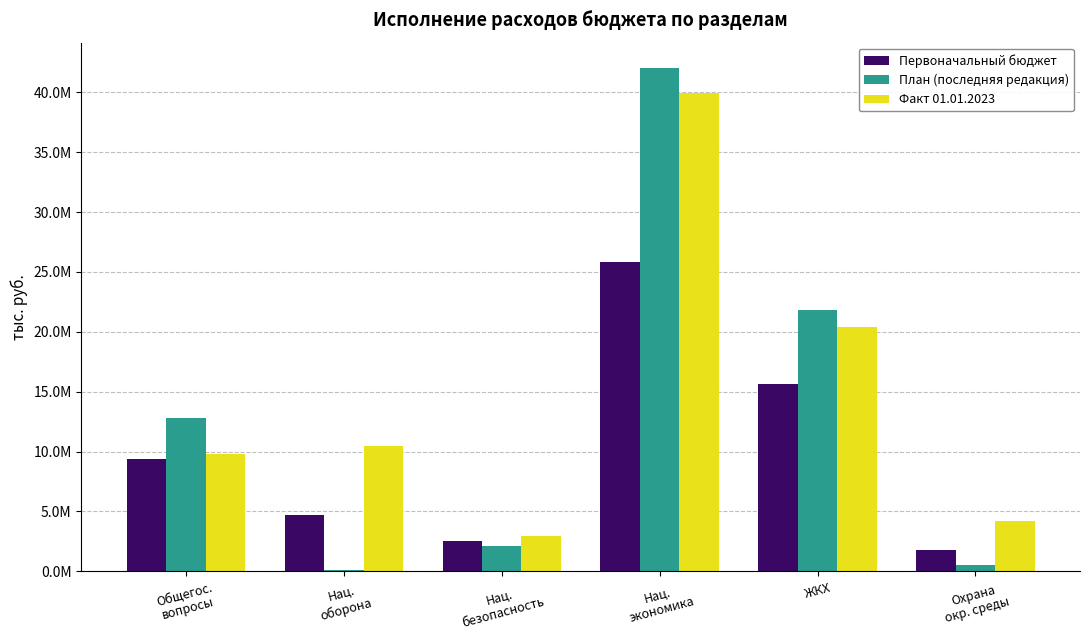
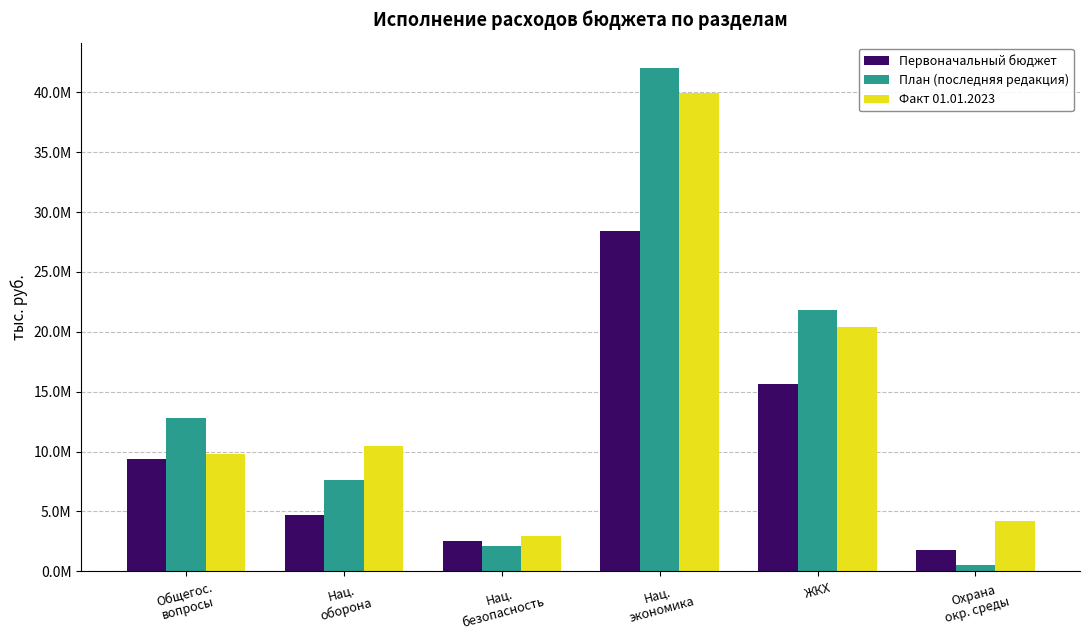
План (последняя редакция), Нац. оборона: 0.1М -> 7.6М
Первоначальный бюджет, Нац. экономика: 25.8М -> 28.4М
